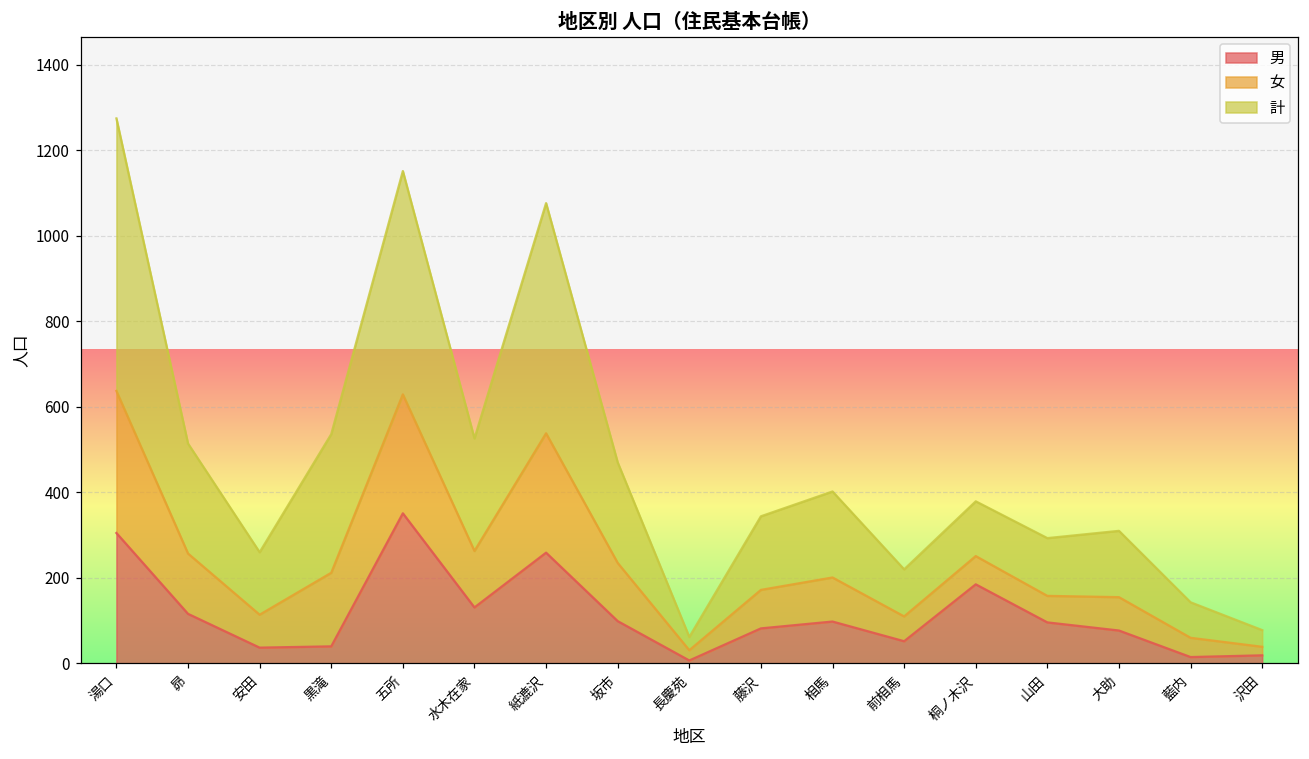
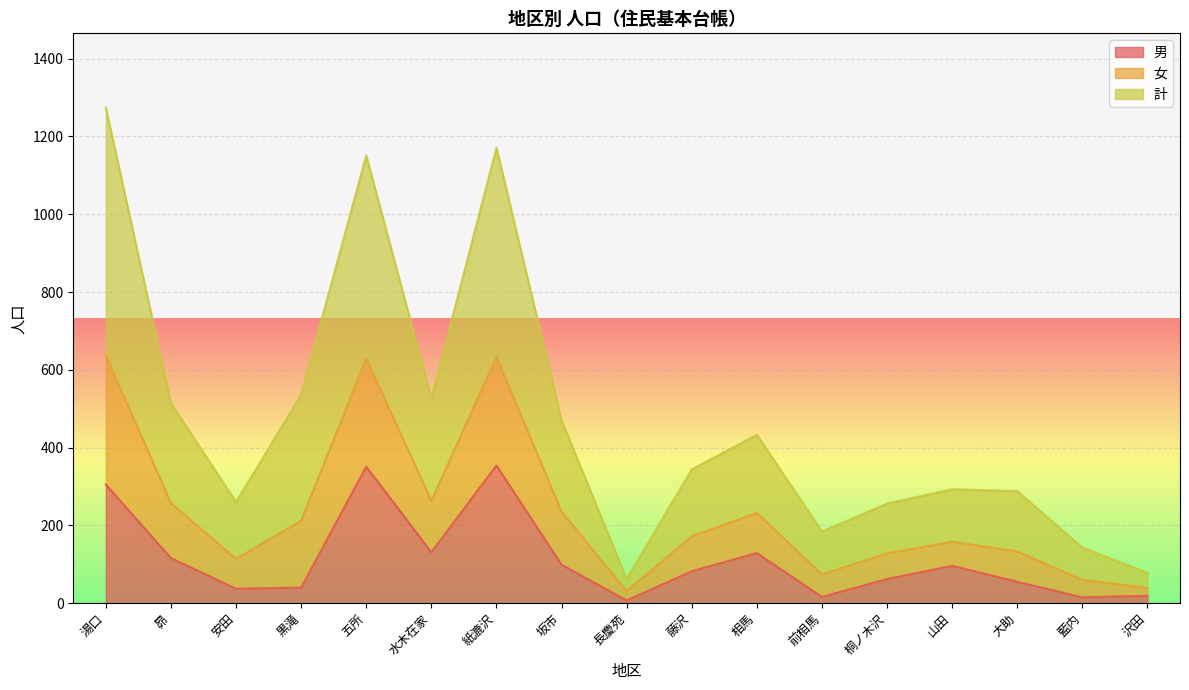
男, 紙漉沢: 260 -> 350
男, 相馬: 100 -> 130
男, 前相馬: 50 -> 20
男, 桐ノ木沢: 190 -> 60
男, 大助: 80 -> 60
